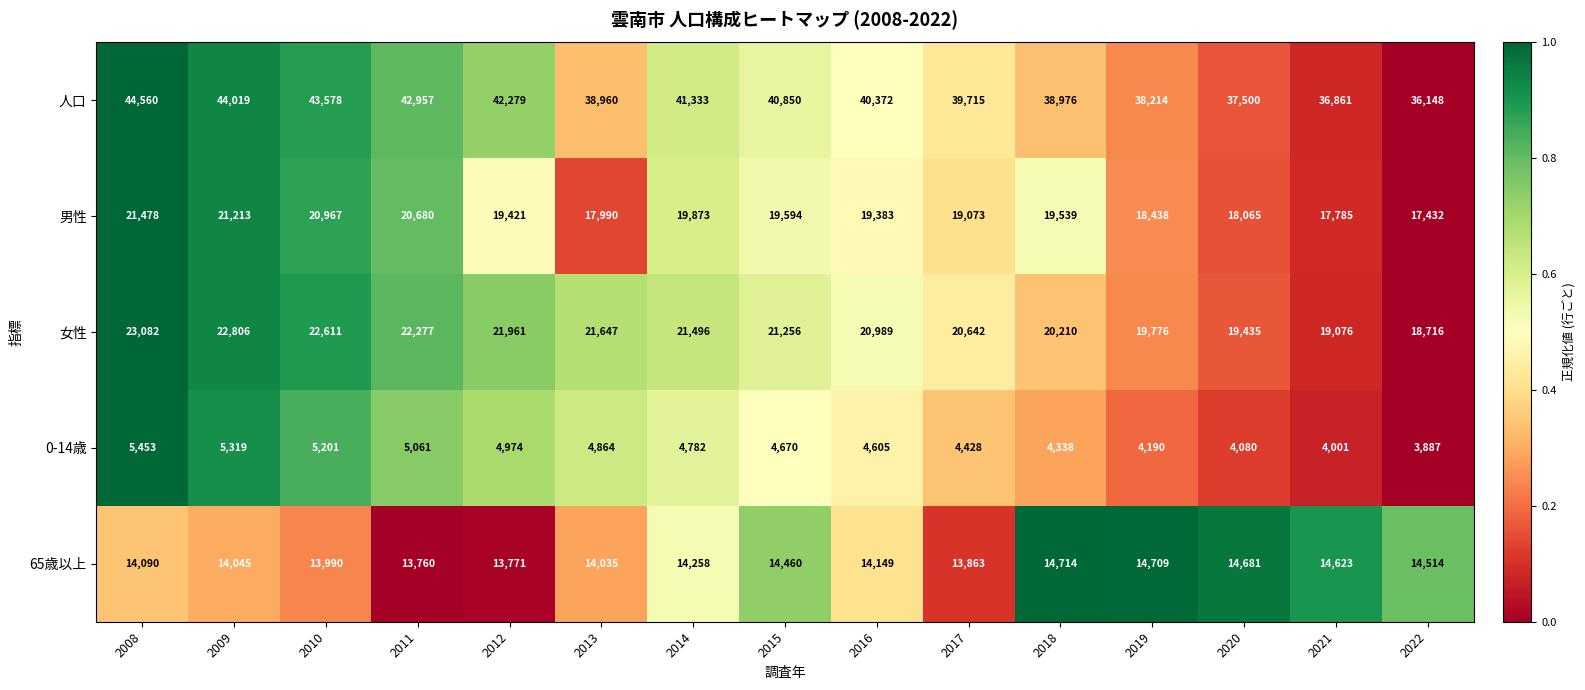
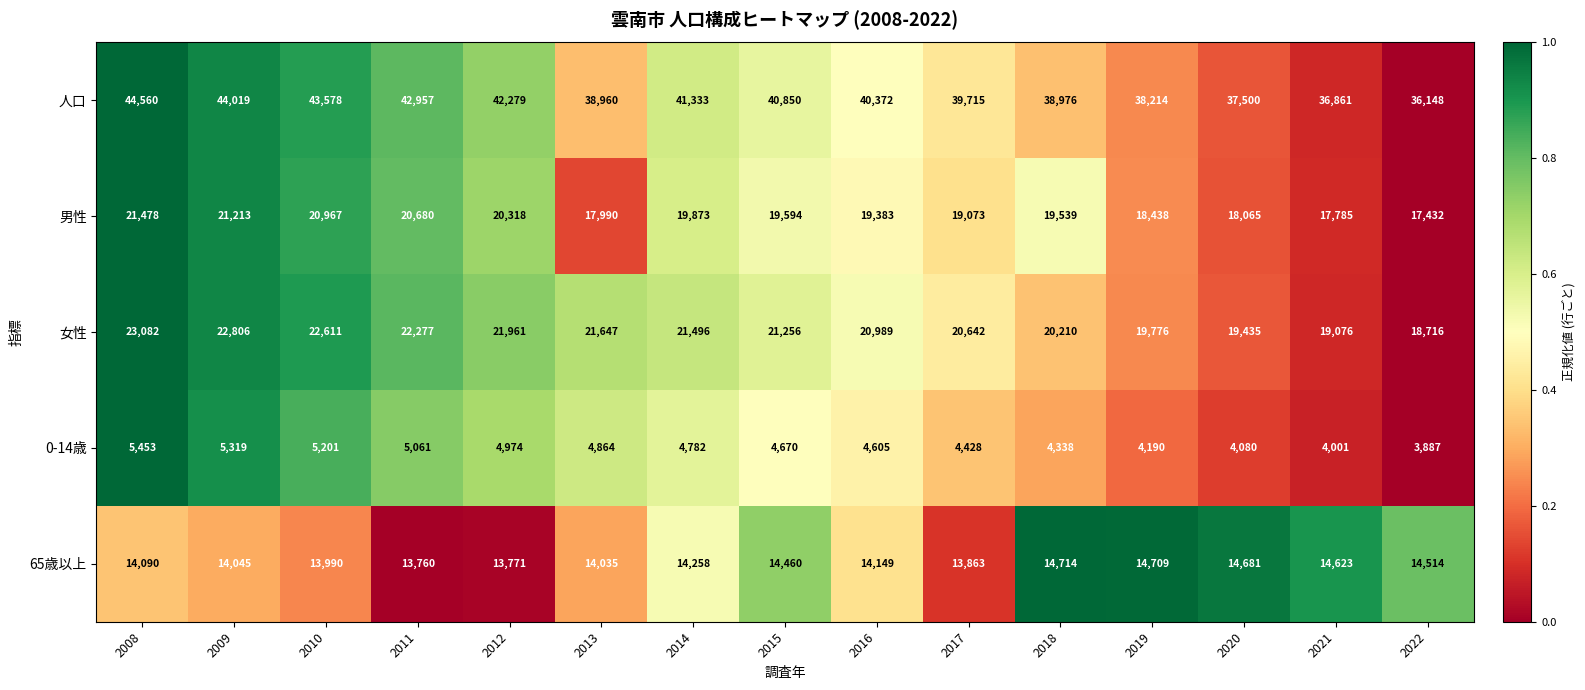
男性, 2012: 19,421 -> 20,318
